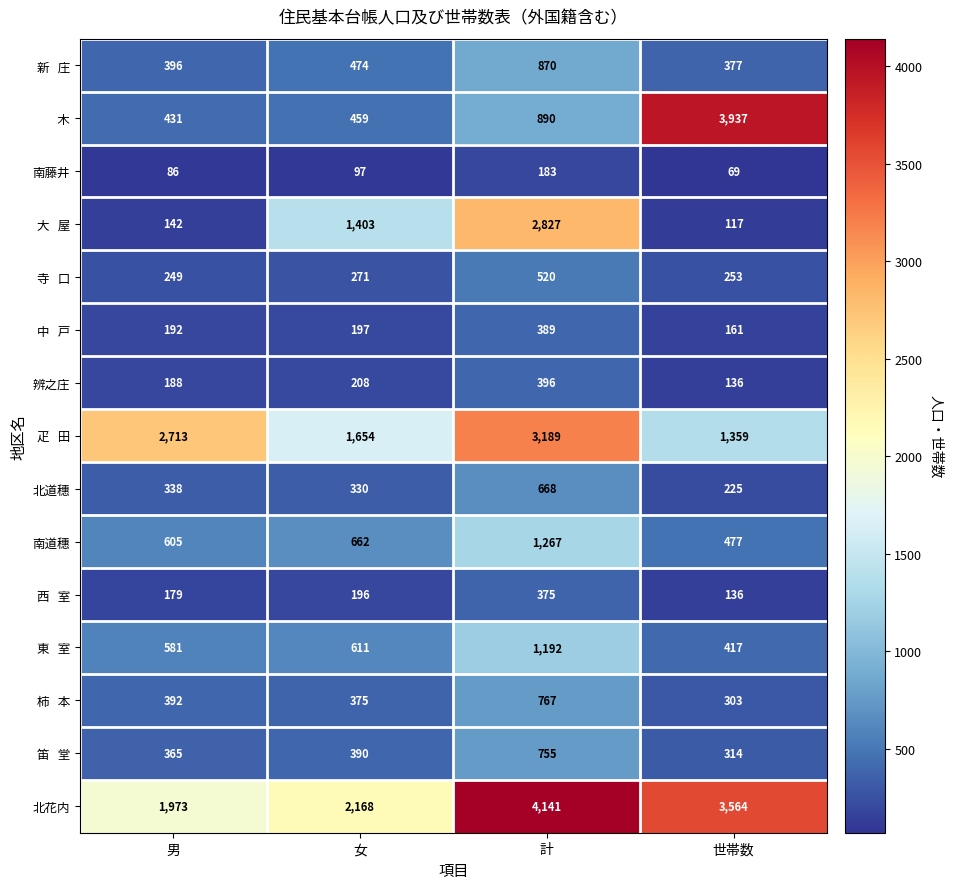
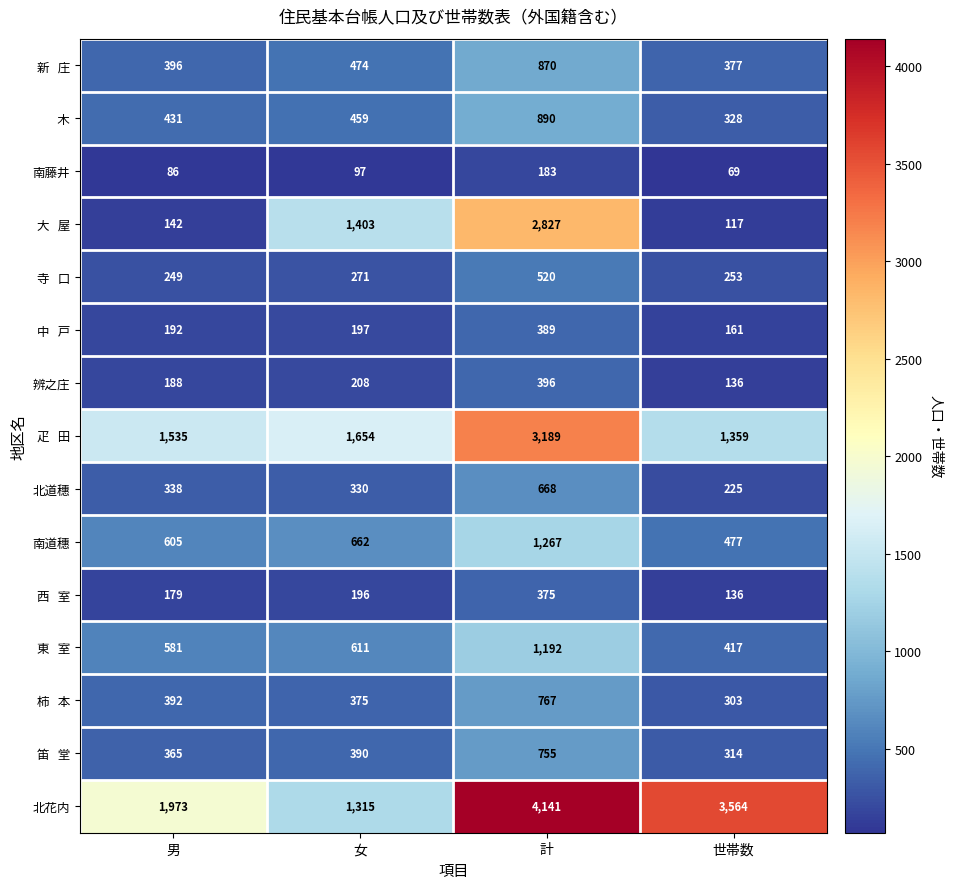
木, 世帯数: 3,937 -> 328
疋 田, 男: 2,713 -> 1,535
北花内, 女: 2,168 -> 1,315
